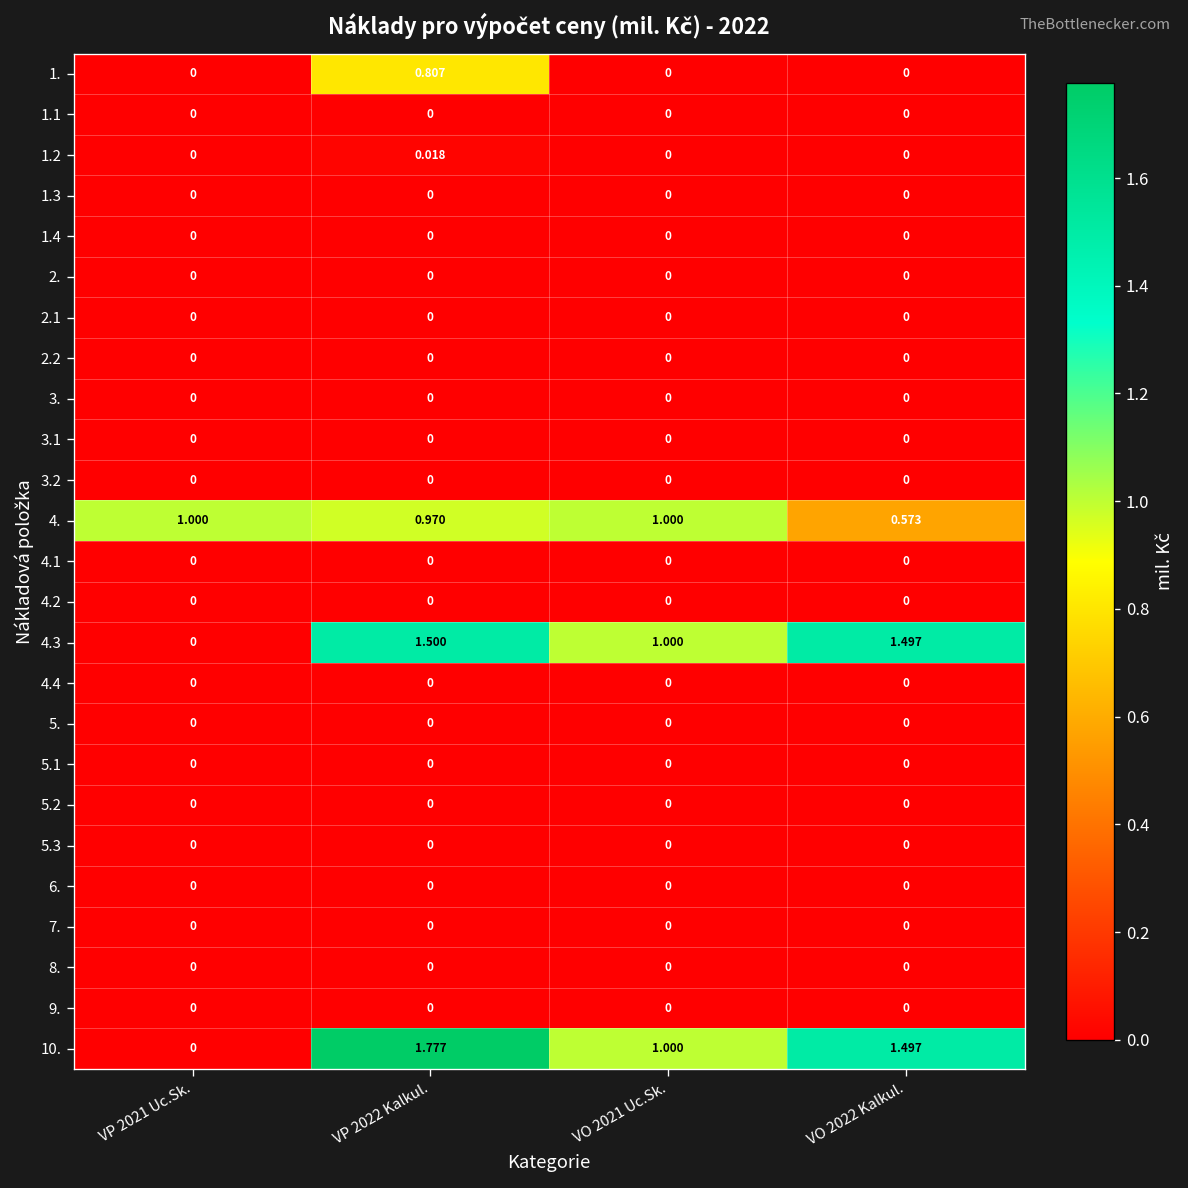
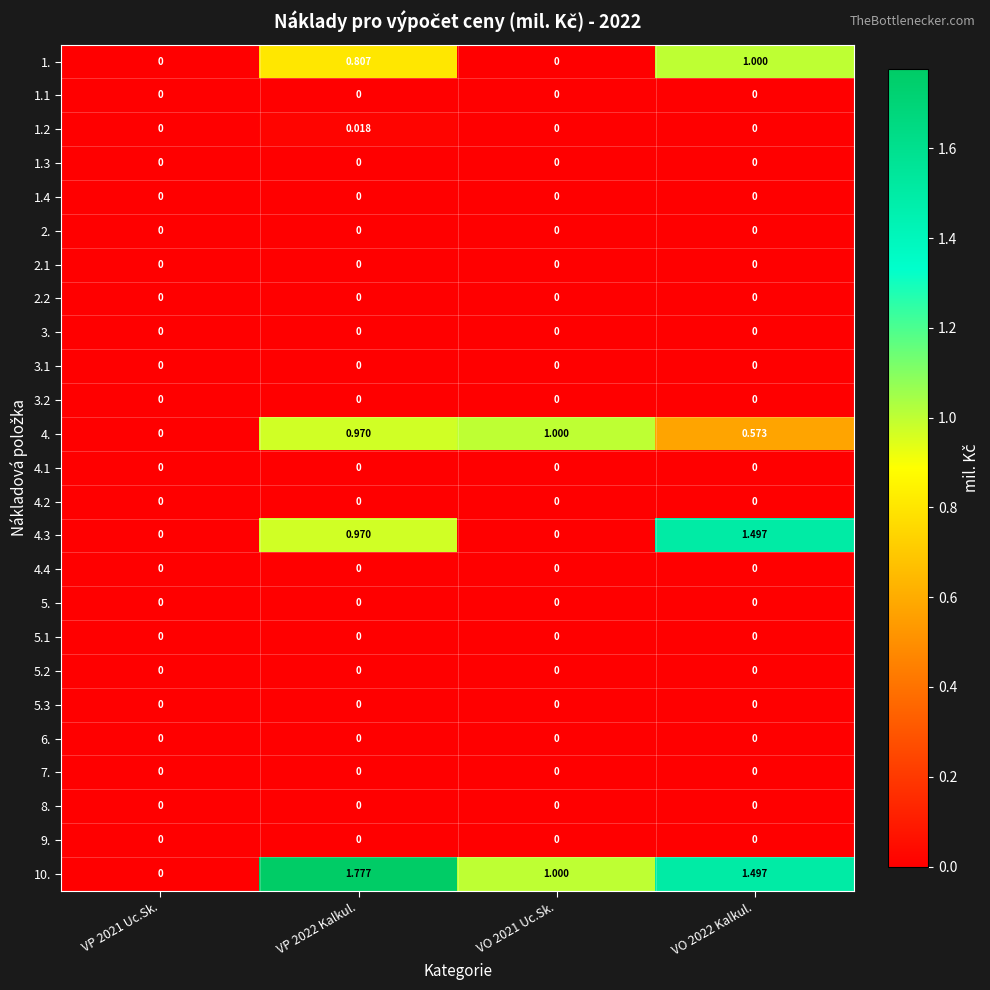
1., VO 2022 Kalkul.: 0 -> 1.000
4., VP 2021 Uc.Sk.: 1.000 -> 0
4.3, VP 2022 Kalkul.: 1.500 -> 0.970
4.3, VO 2021 Uc.Sk.: 1.000 -> 0
